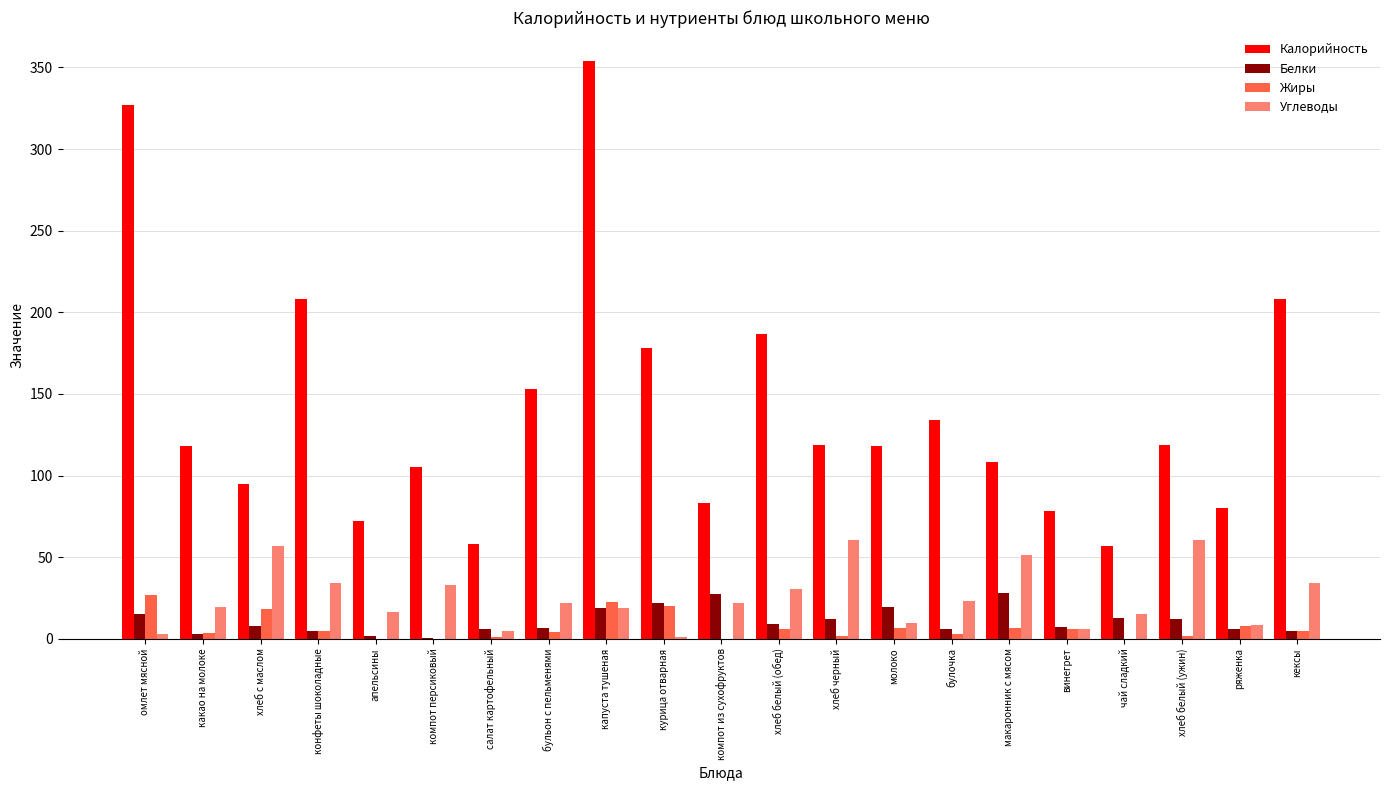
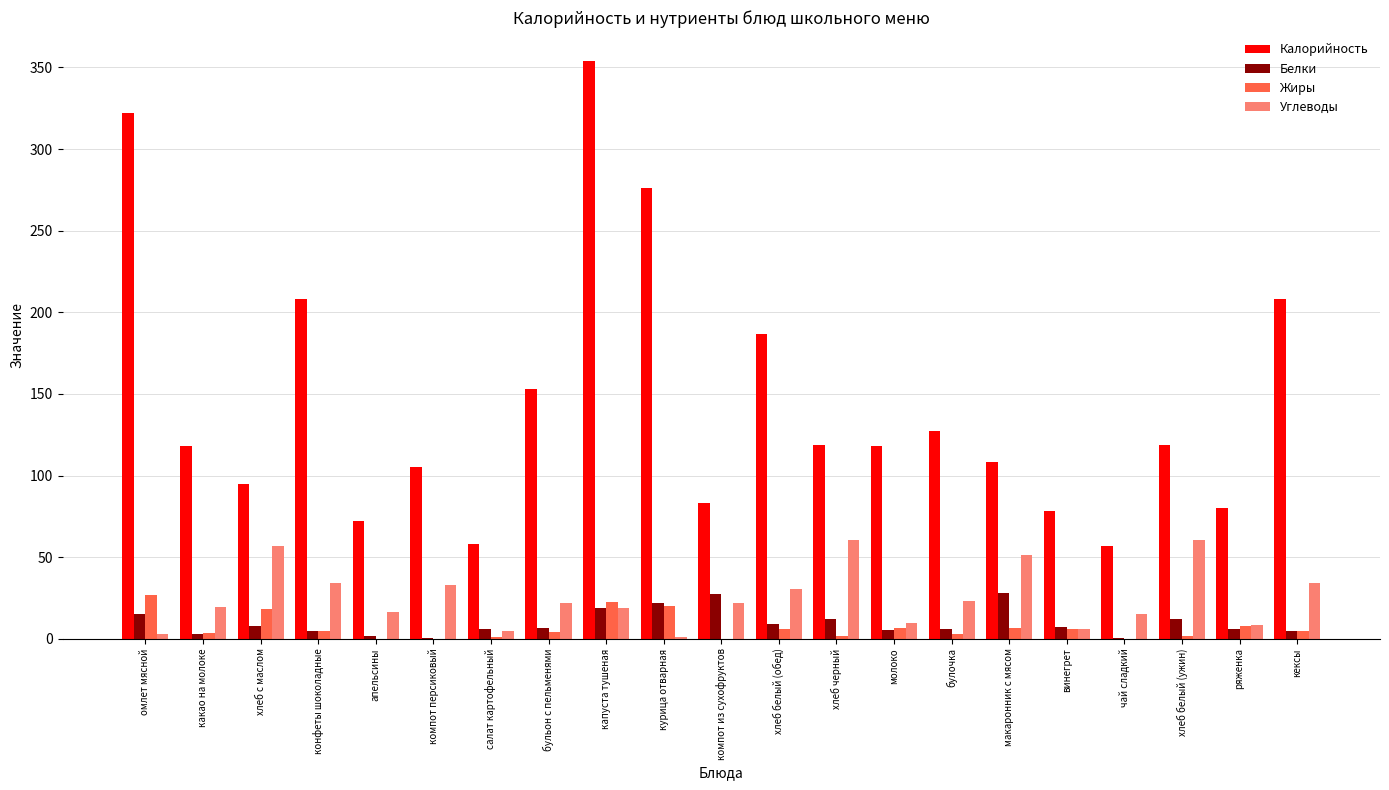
Калорийность, омлет мясной: 327 -> 322
Калорийность, курица отварная: 178 -> 276
Белки, молоко: 20 -> 6
Калорийность, булочка: 134 -> 127
Белки, чай сладкий: 12 -> 0
